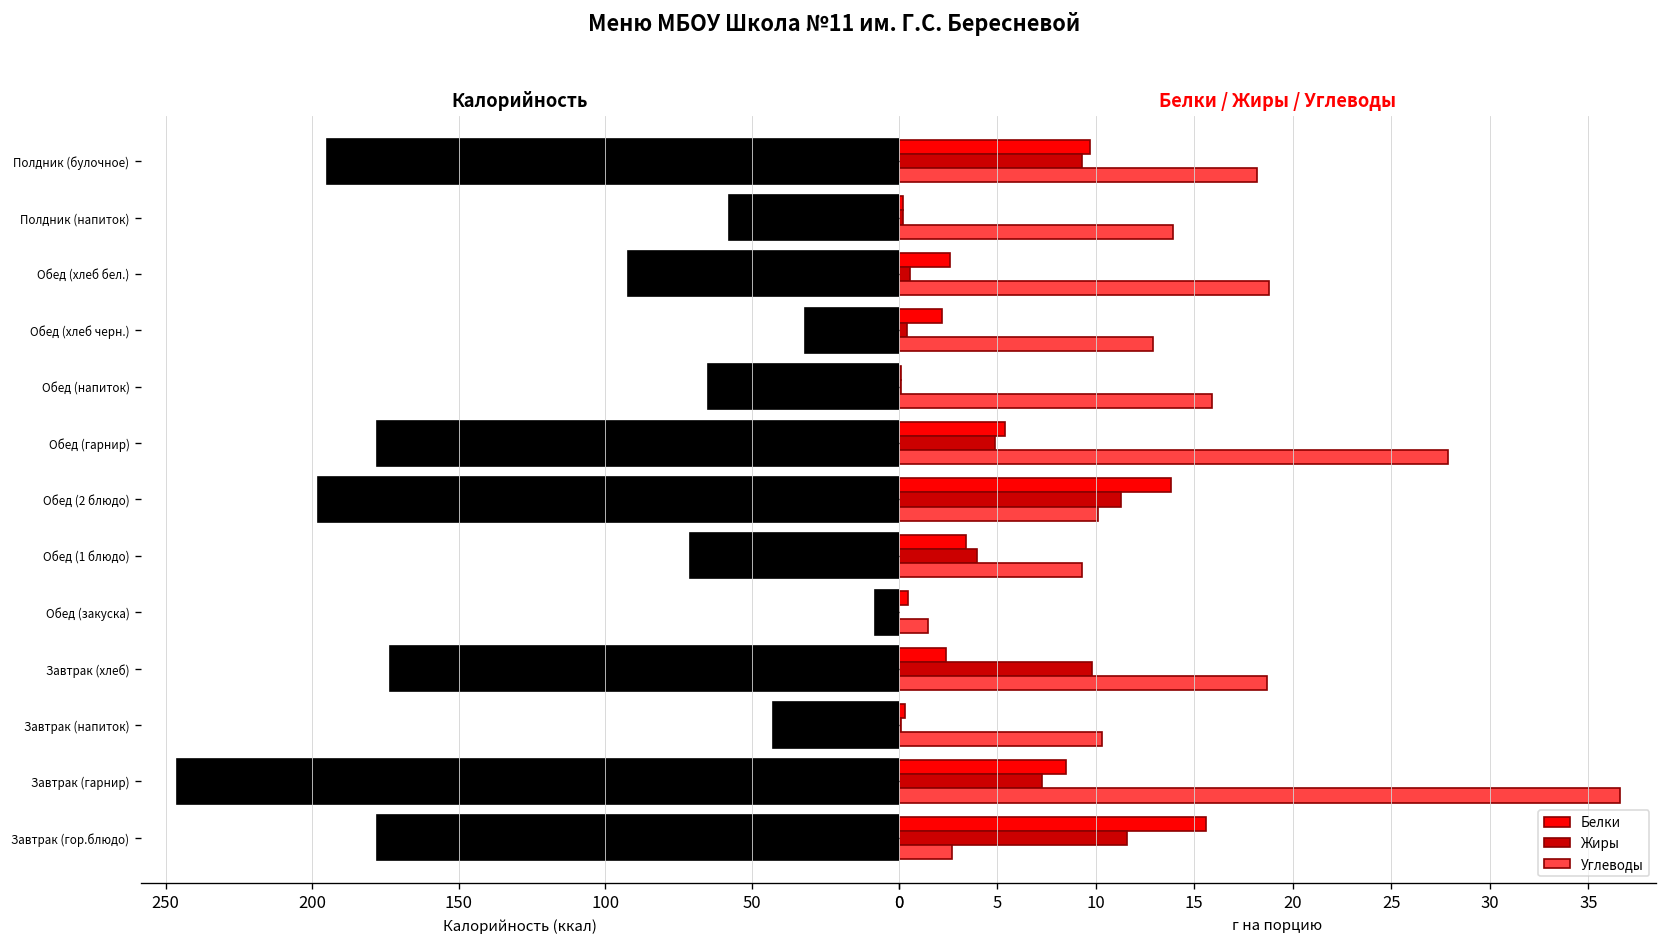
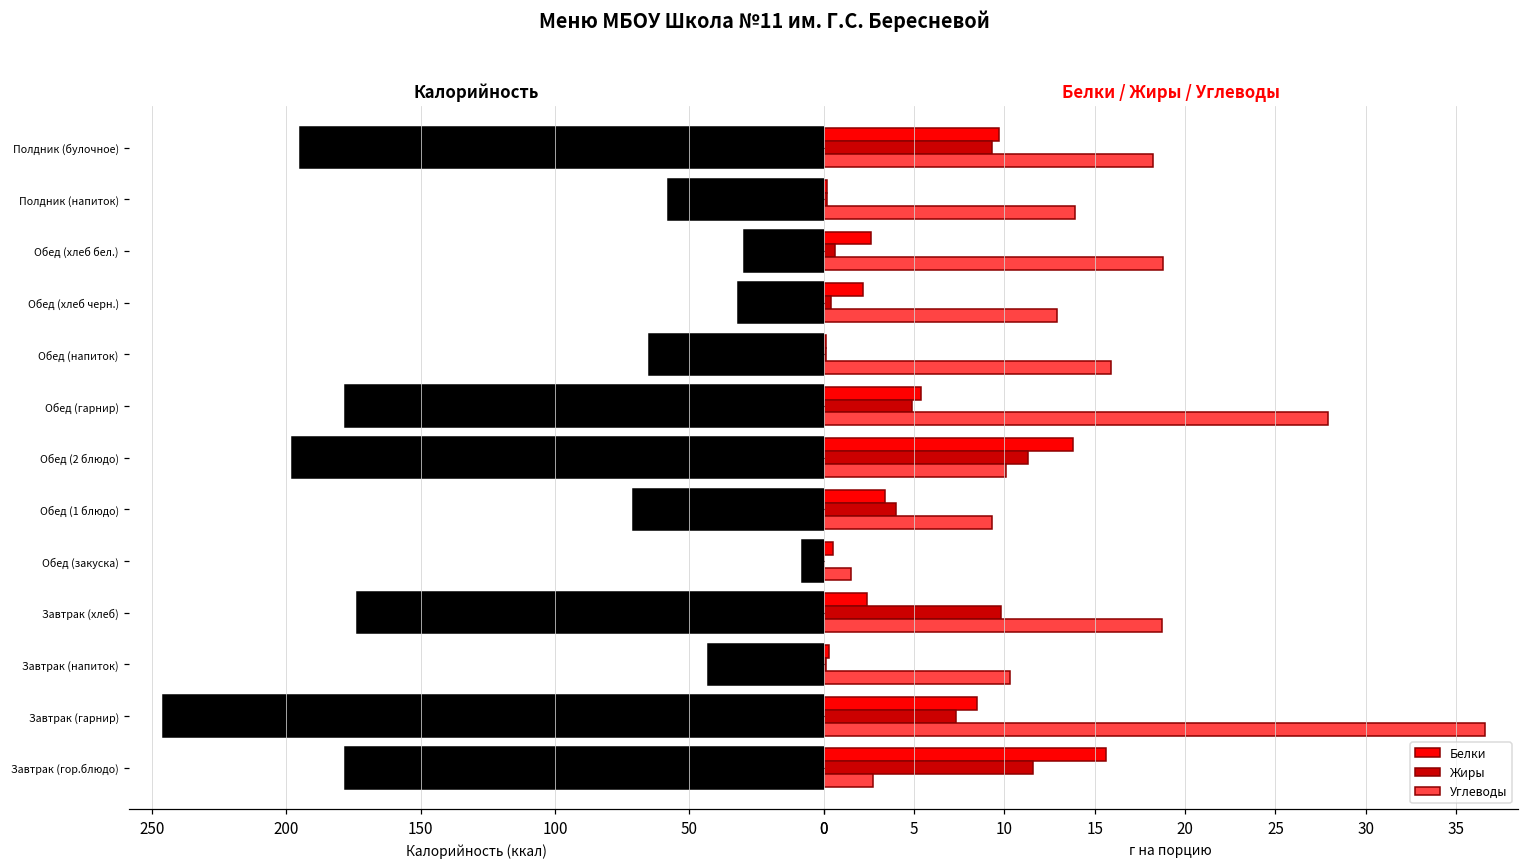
Калорийность, Обед (хлеб бел.): 92 -> 30
